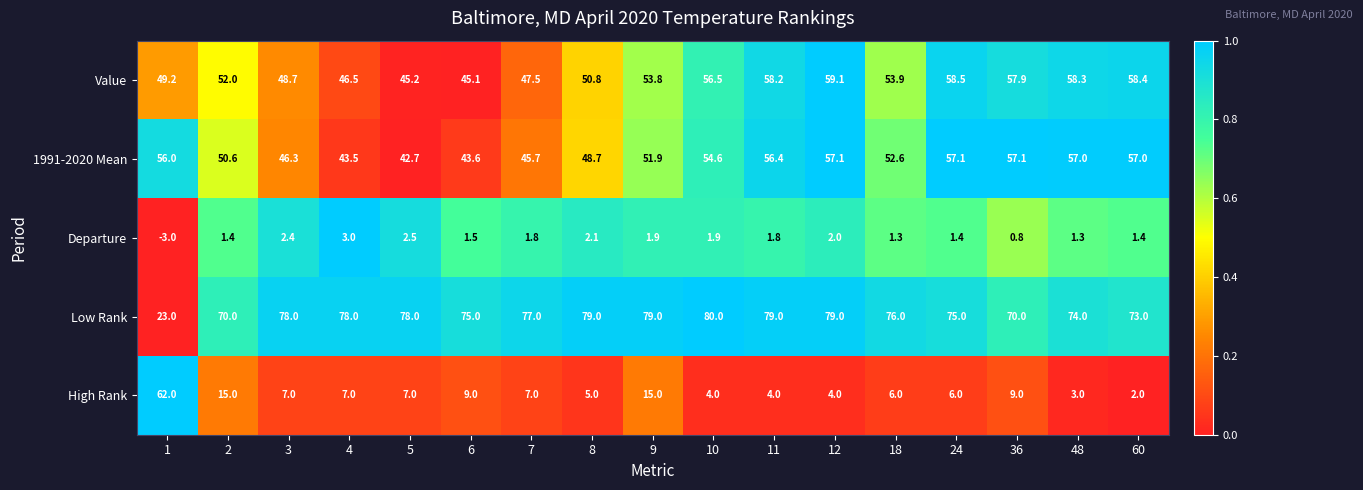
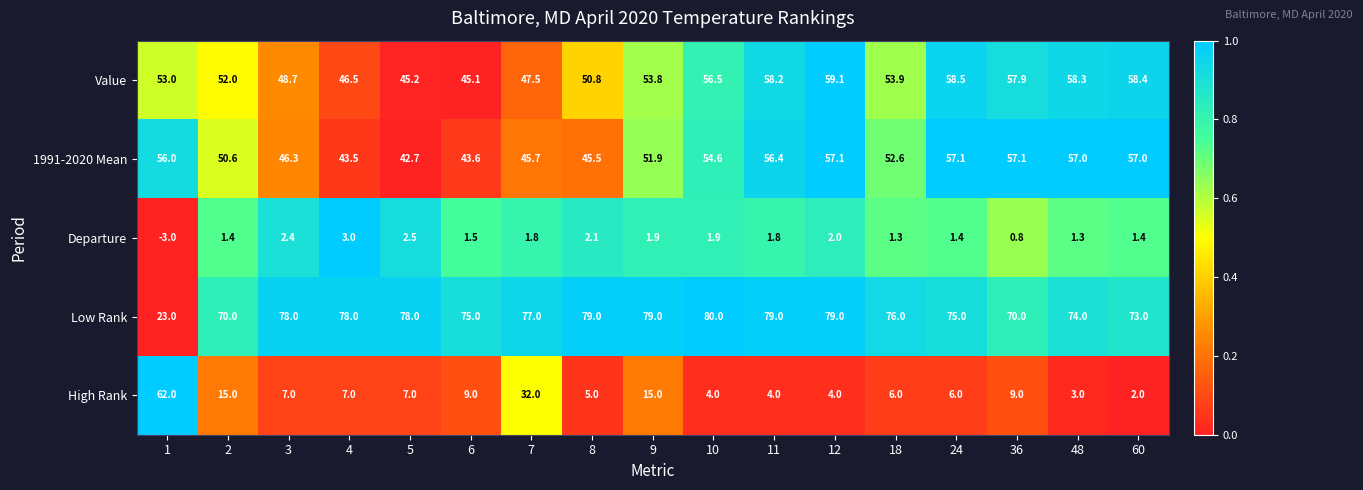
Value, 1: 49.2 -> 53.0
1991-2020 Mean, 8: 48.7 -> 45.5
High Rank, 7: 7.0 -> 32.0
